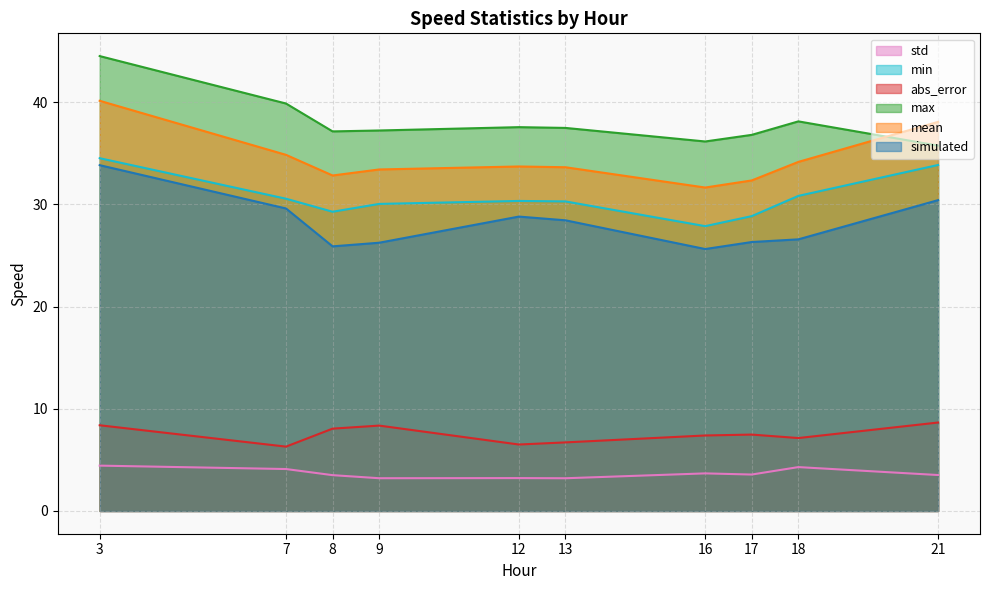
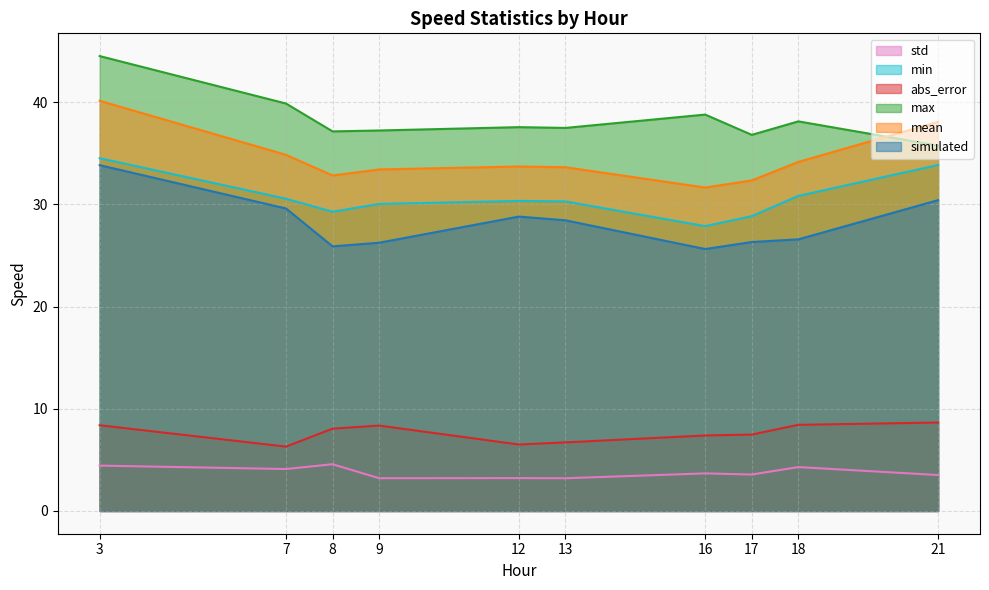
std, 8: 3.5 -> 4.6
max, 16: 36.2 -> 38.8
abs_error, 18: 7.1 -> 8.4
